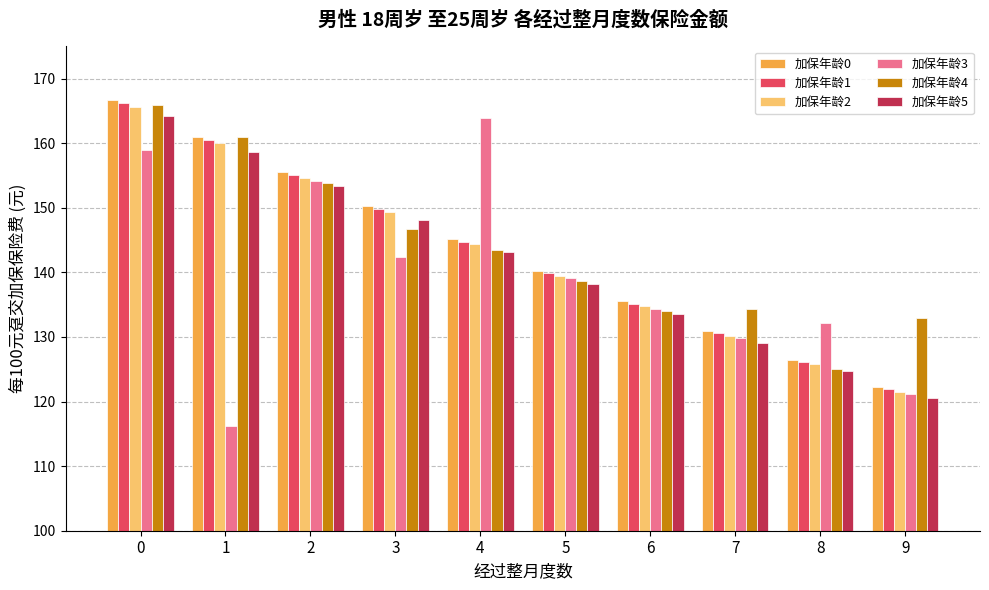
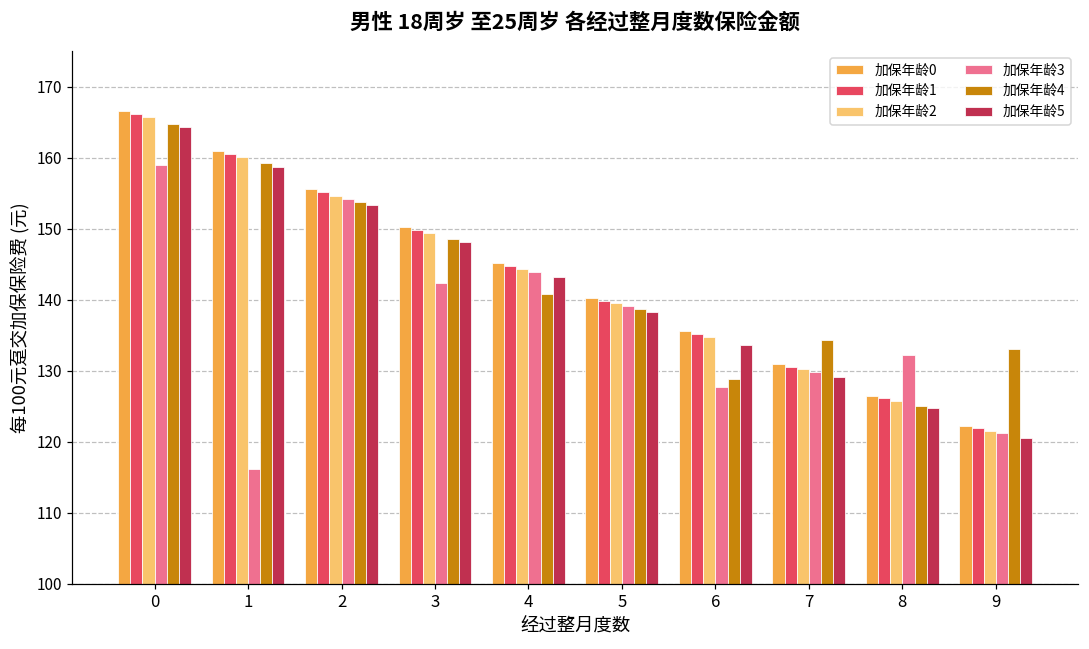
加保年龄4, 0: 166 -> 165
加保年龄4, 1: 161 -> 159
加保年龄4, 3: 147 -> 149
加保年龄3, 4: 164 -> 144
加保年龄4, 4: 144 -> 141
加保年龄3, 6: 134 -> 128
加保年龄4, 6: 134 -> 129
